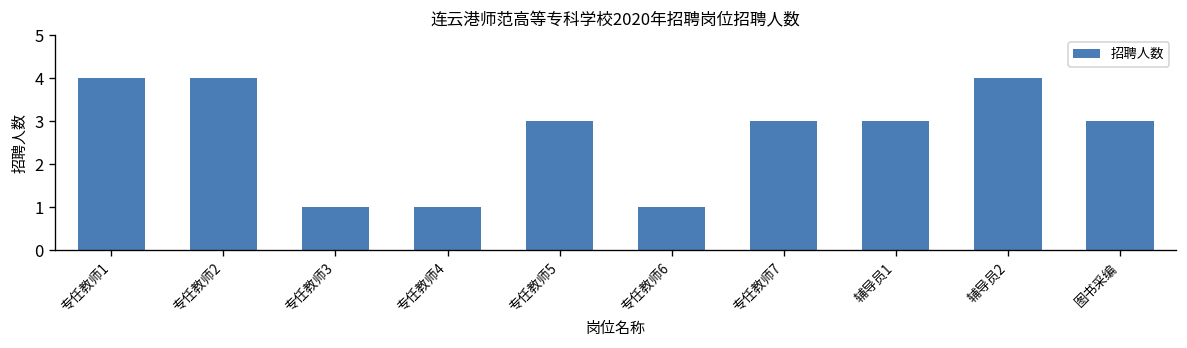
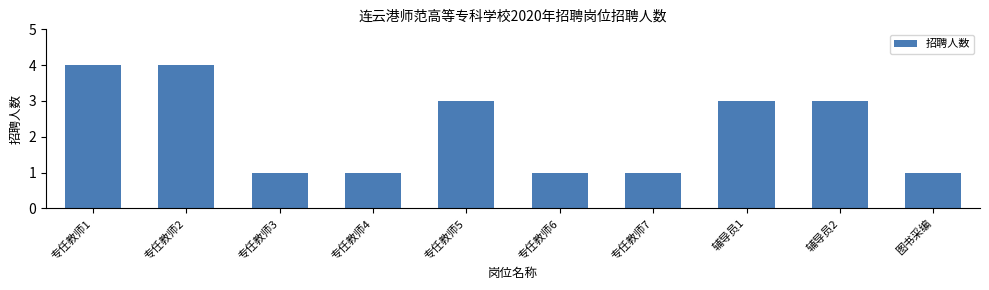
专任教师7: 3 -> 1
辅导员2: 4 -> 3
图书采编: 3 -> 1
